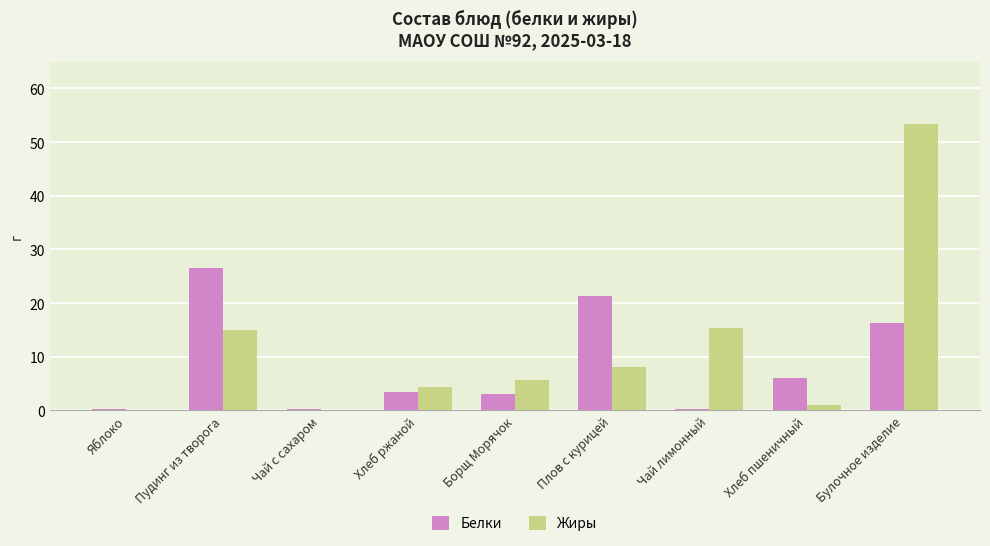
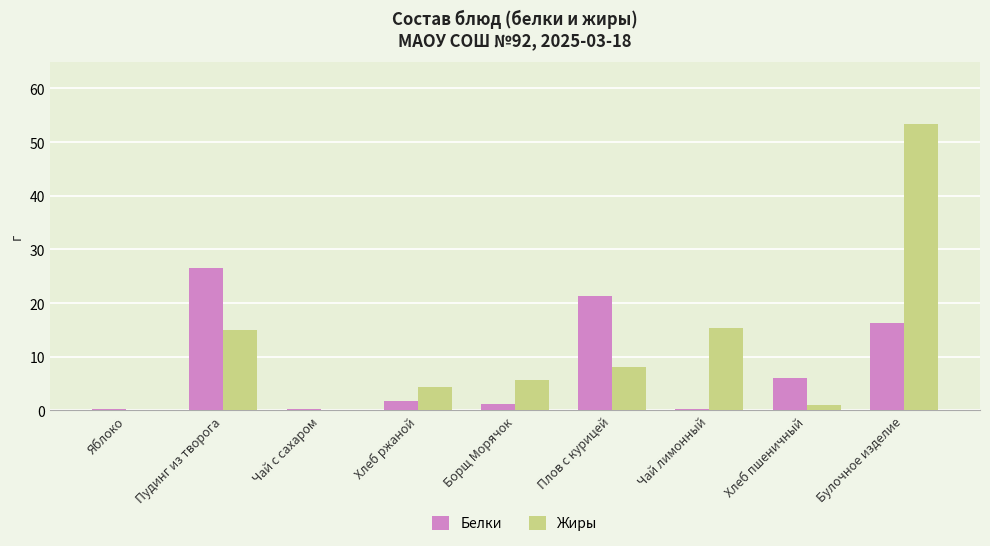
Белки, Хлеб ржаной: 4 -> 2
Белки, Борщ Морячок: 3 -> 1
